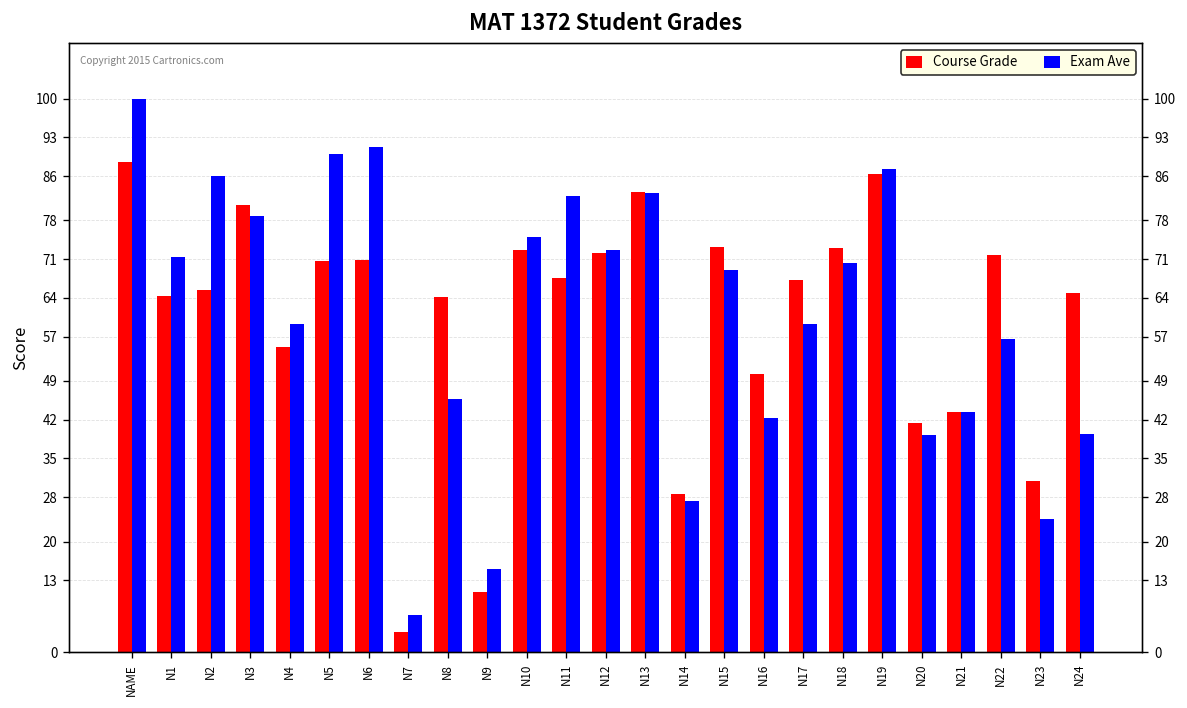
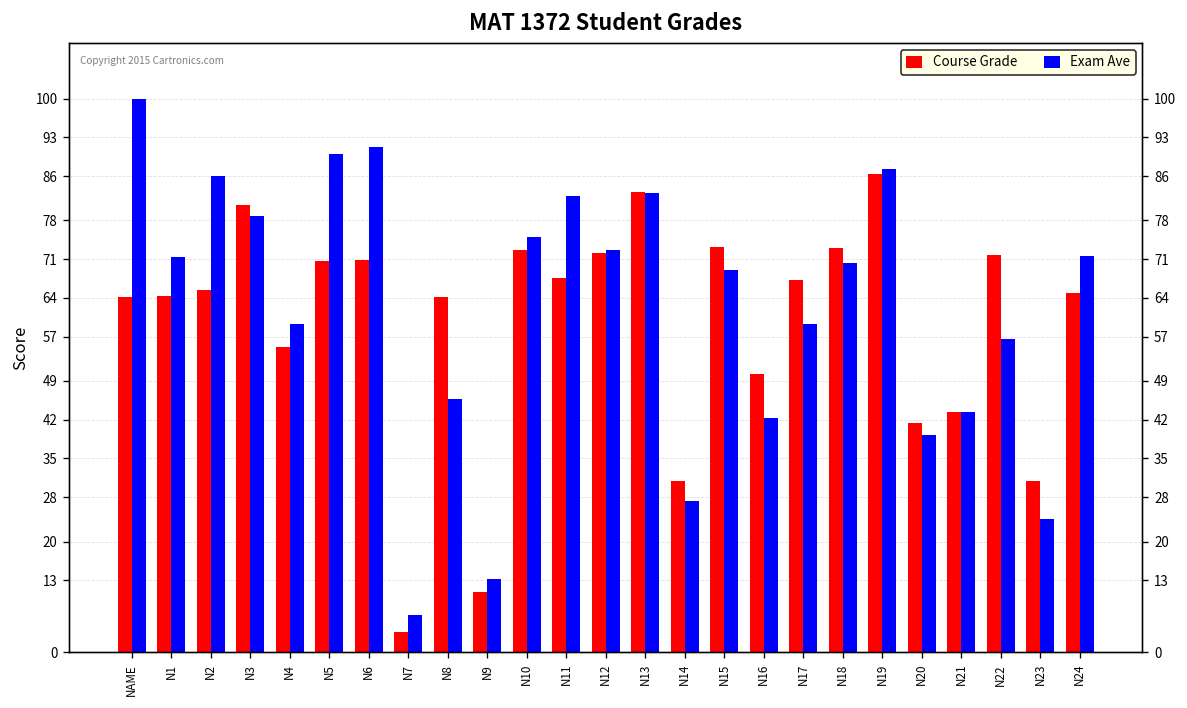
Course Grade, NAME: 89 -> 64
Exam Ave, N9: 15 -> 13
Course Grade, N14: 29 -> 31
Exam Ave, N24: 39 -> 72
